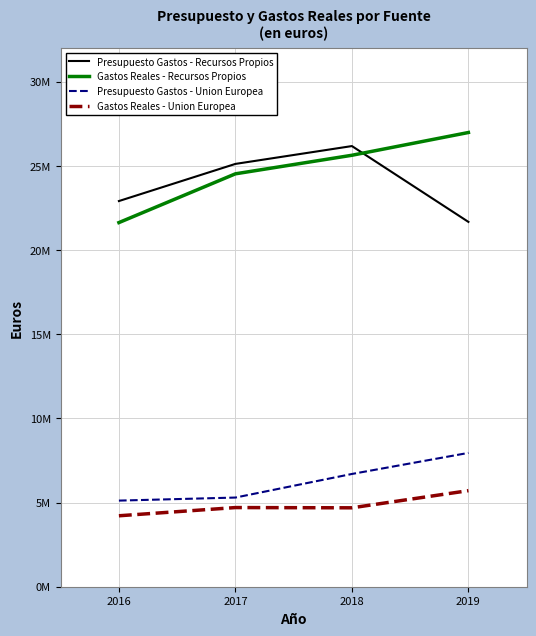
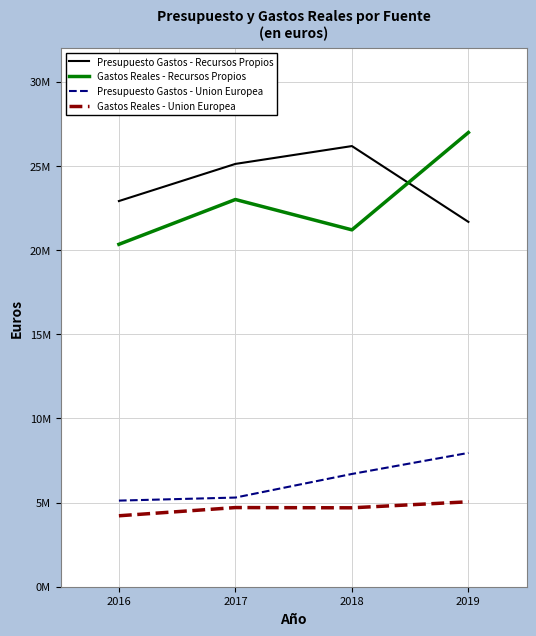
Gastos Reales - Recursos Propios, 2016: 21600000 -> 20300000
Gastos Reales - Recursos Propios, 2017: 24500000 -> 23000000
Gastos Reales - Recursos Propios, 2018: 25600000 -> 21200000
Gastos Reales - Union Europea, 2019: 5700000 -> 5000000
